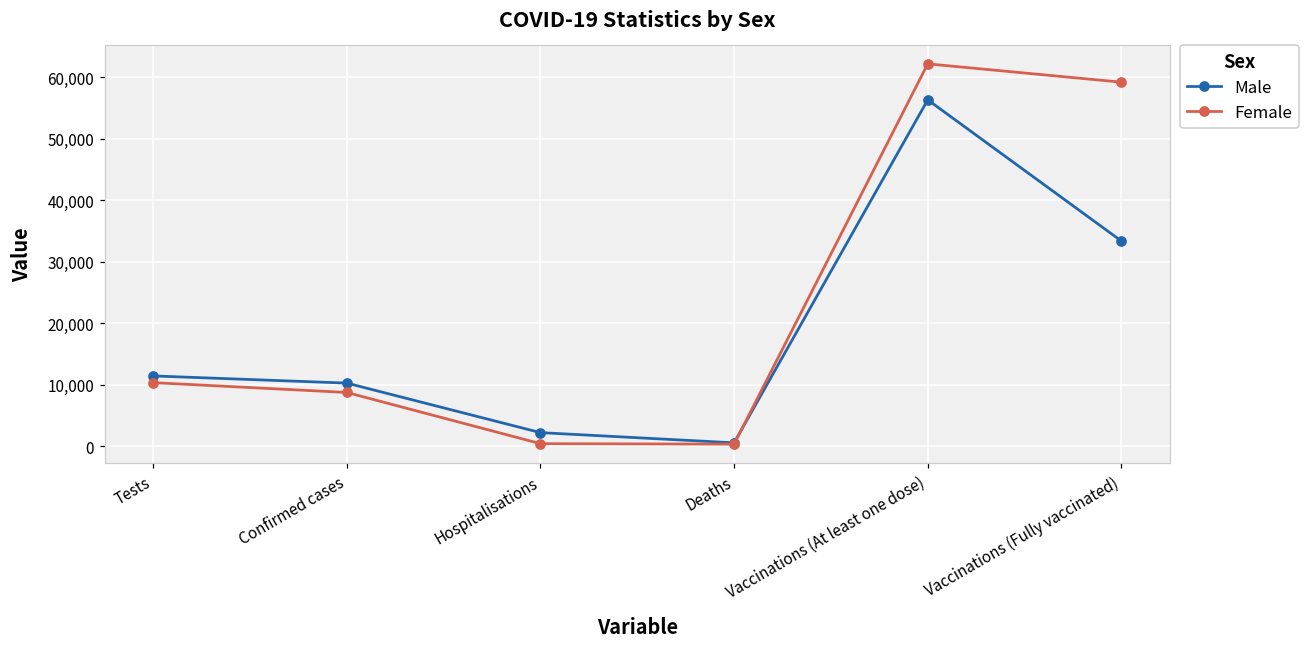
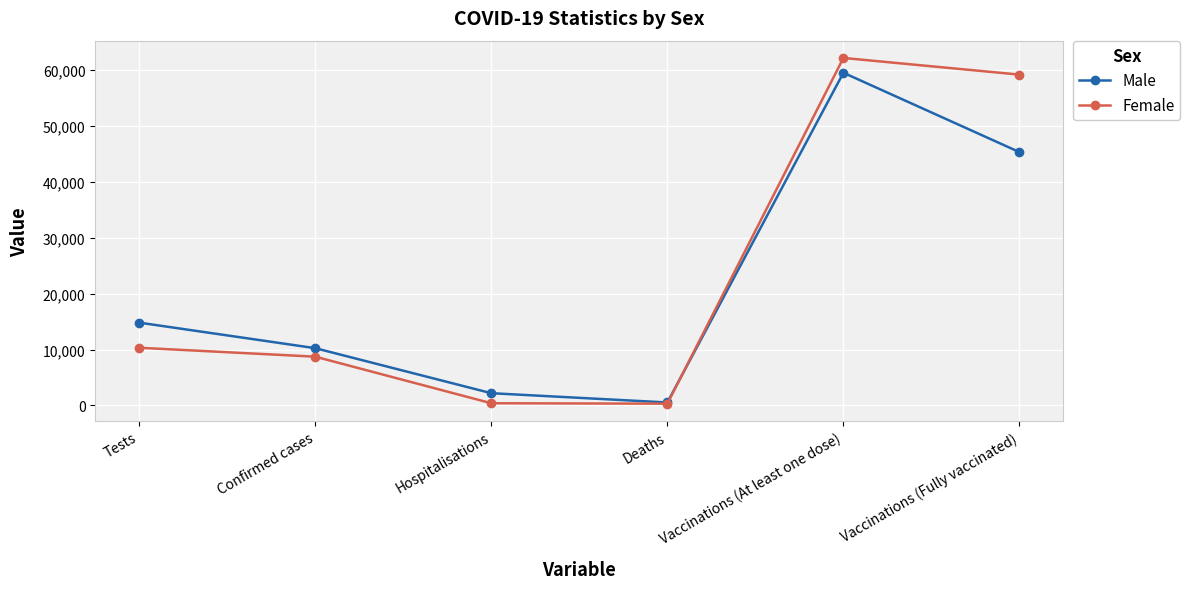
Male, Tests: 11,000 -> 15,000
Male, Vaccinations (At least one dose): 56,000 -> 60,000
Male, Vaccinations (Fully vaccinated): 33,000 -> 45,000
